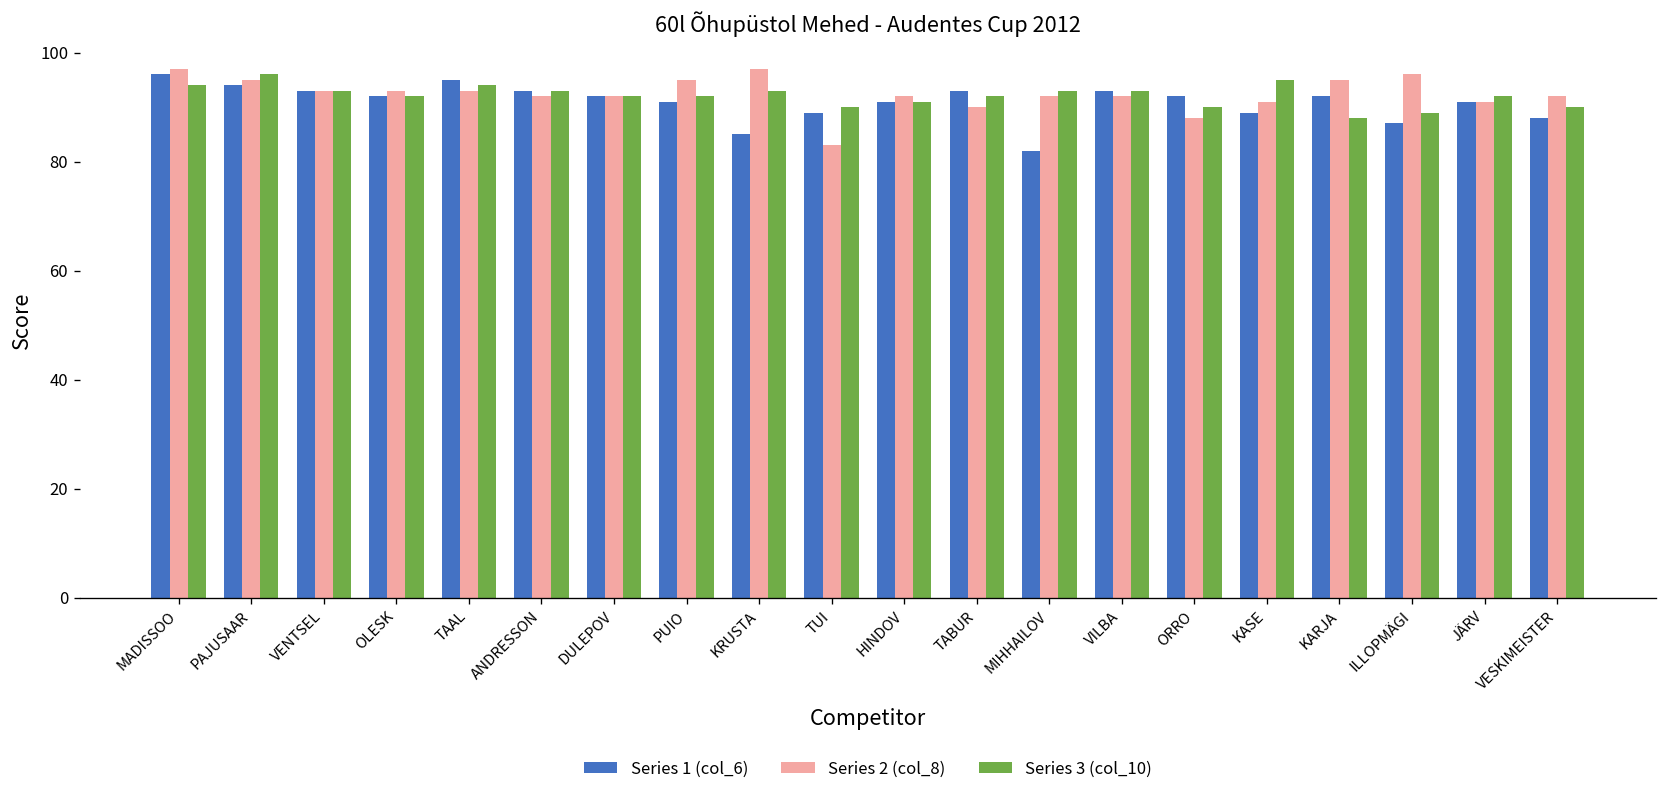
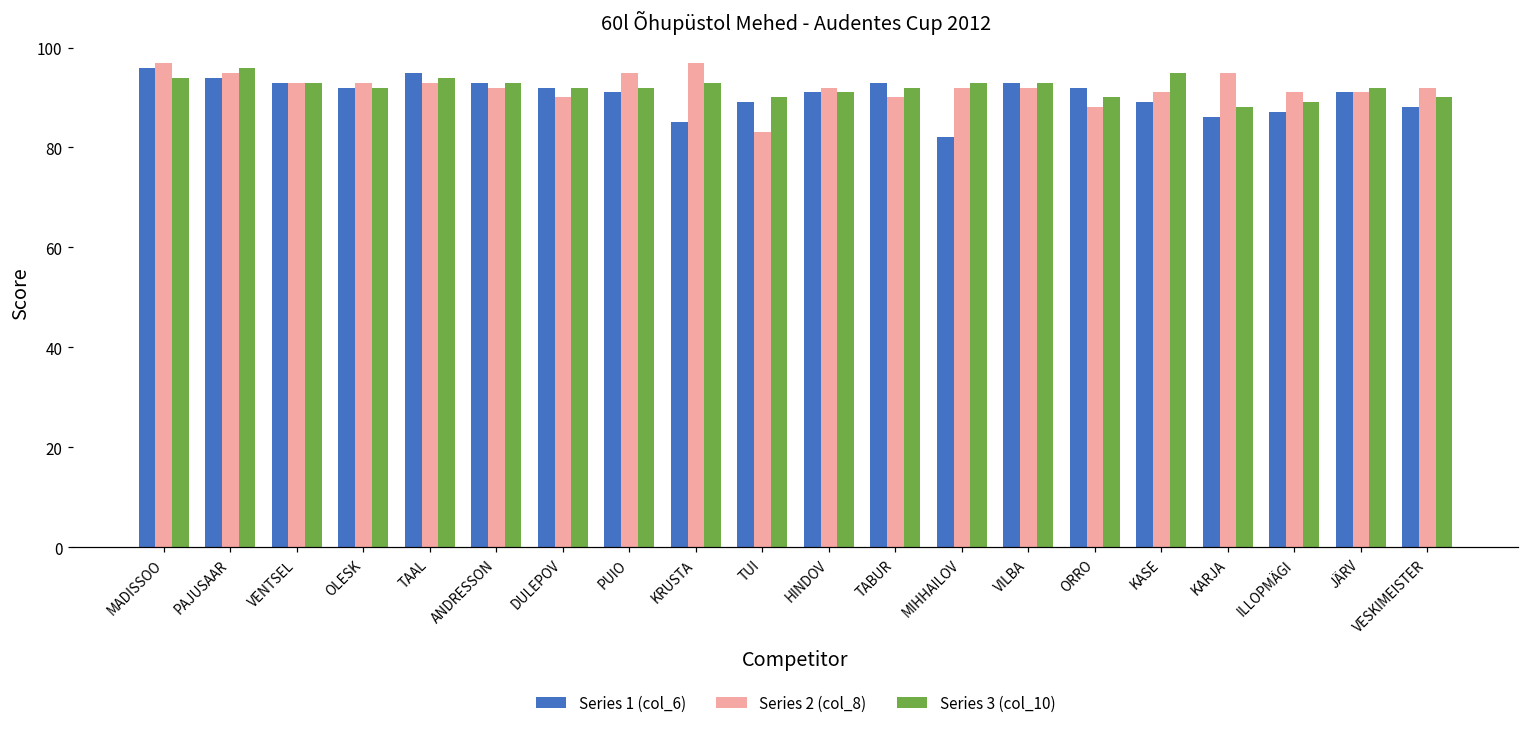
Series 2 (col_8), DULEPOV: 92 -> 90
Series 1 (col_6), KARJA: 92 -> 86
Series 2 (col_8), ILLOPMÄGI: 96 -> 91
